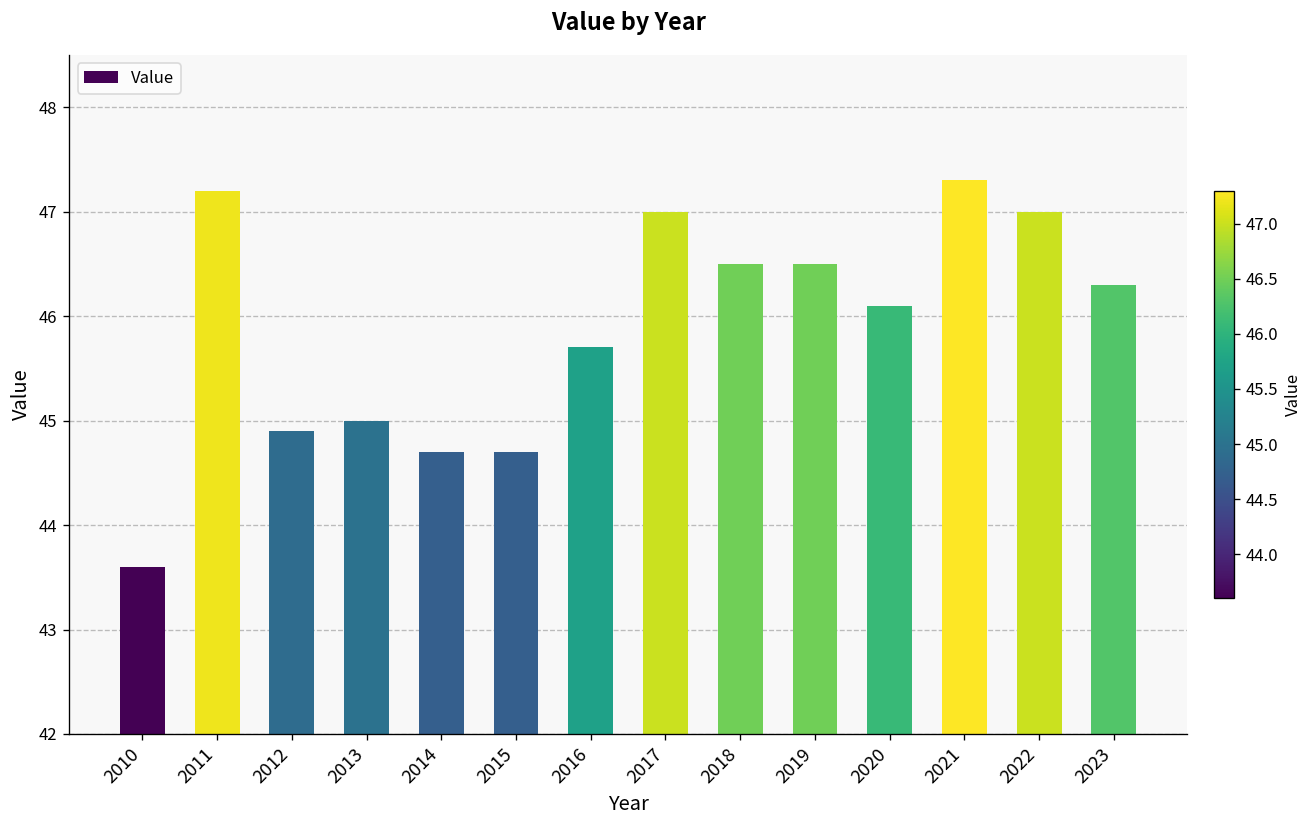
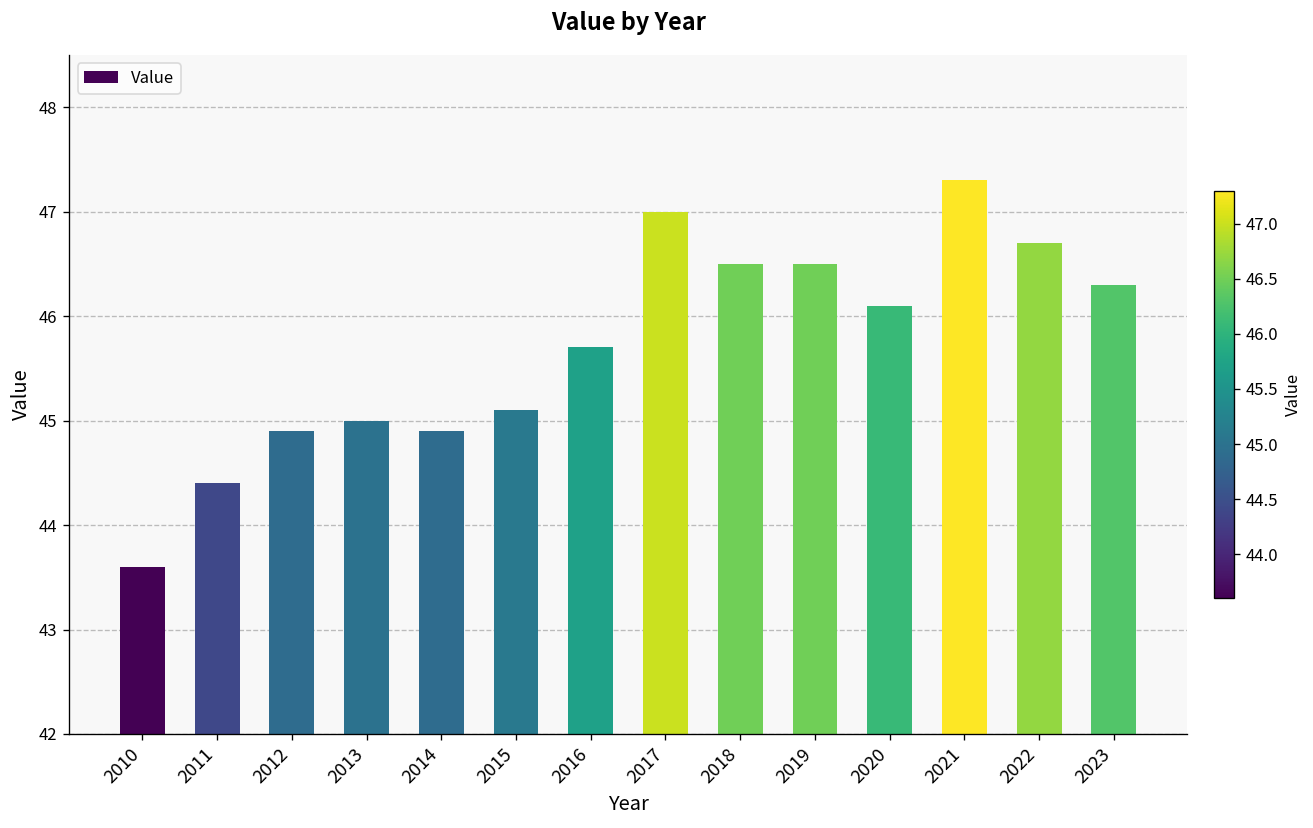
2011: 47.2 -> 44.4
2014: 44.7 -> 44.9
2015: 44.7 -> 45.1
2022: 47.0 -> 46.7
